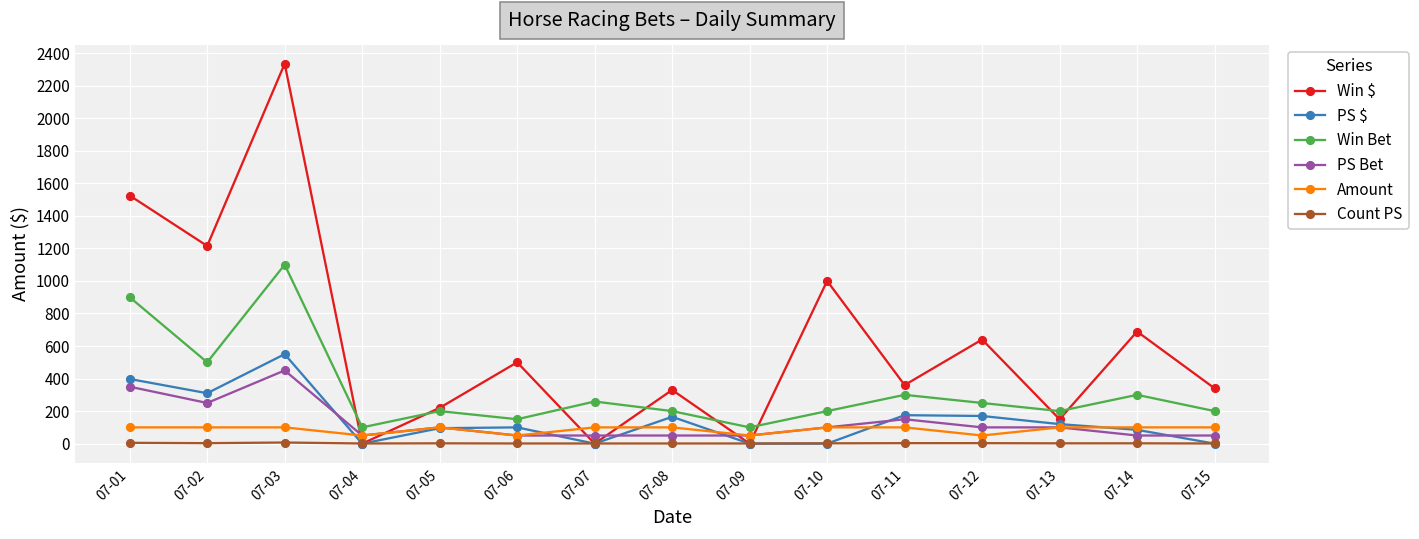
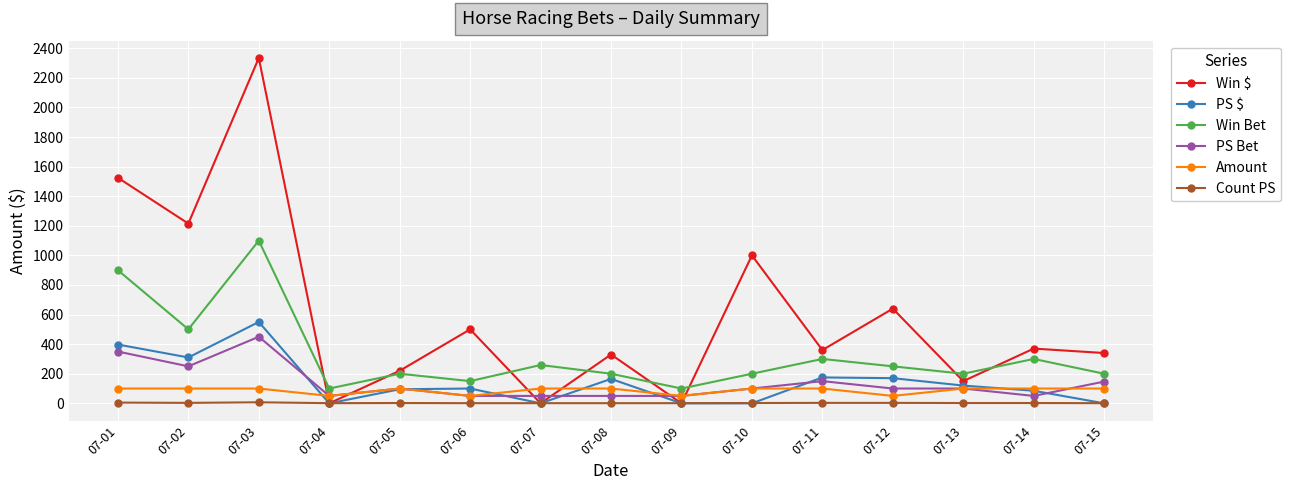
Win $, 07-14: 690 -> 370
PS Bet, 07-15: 50 -> 150
